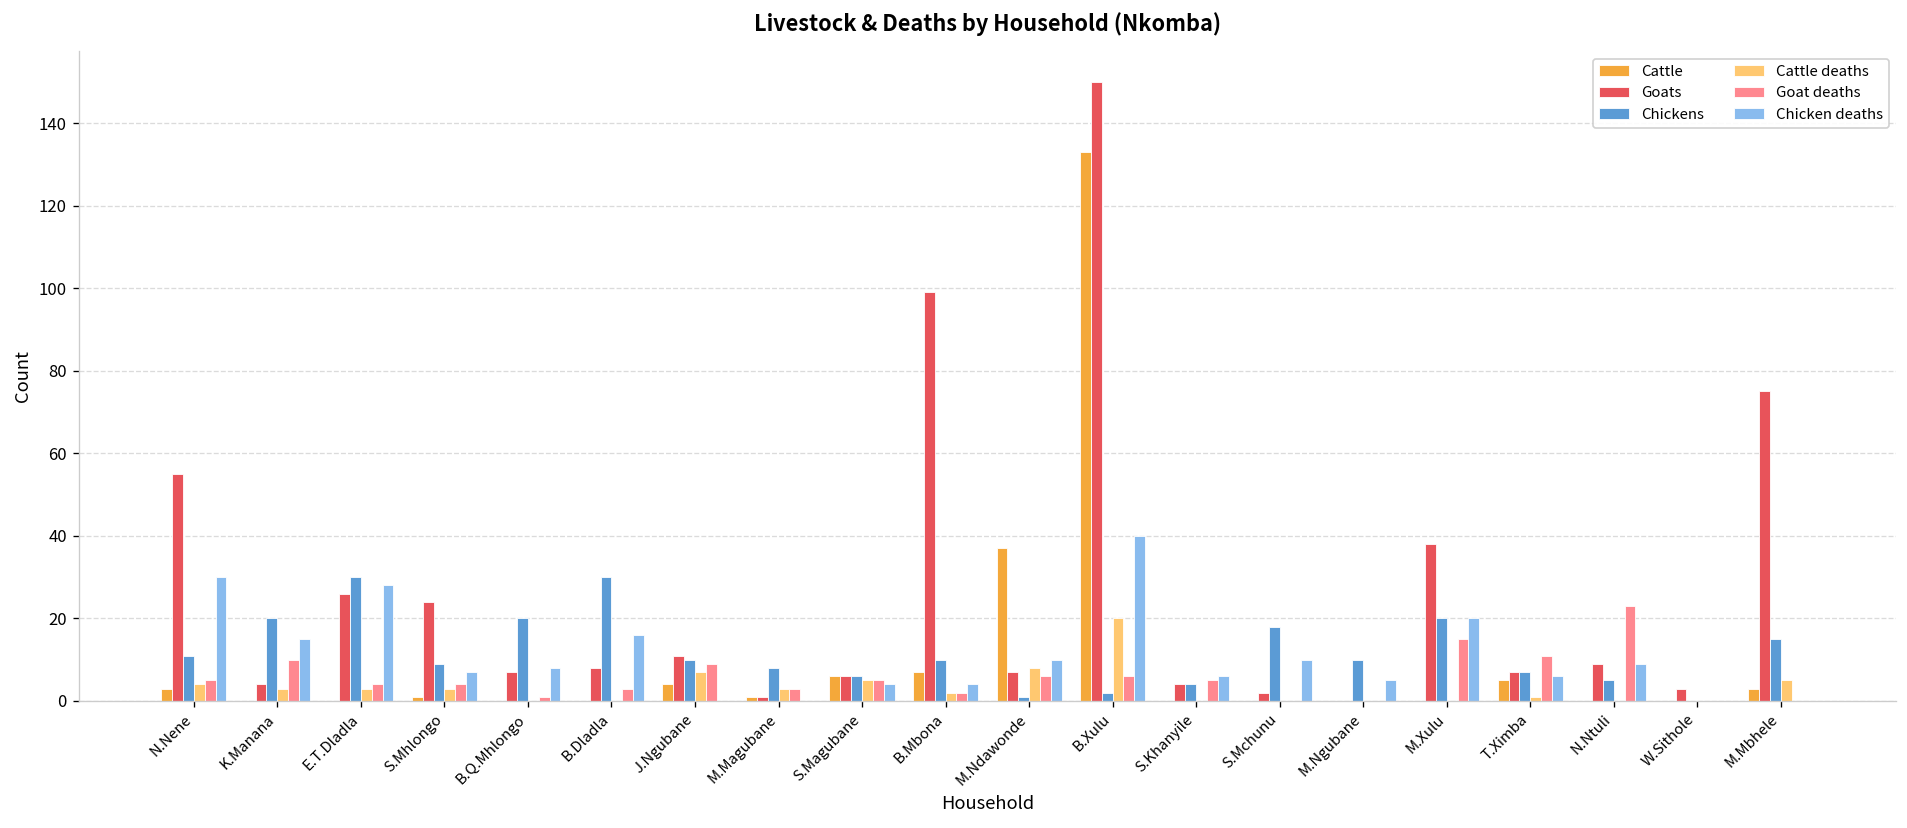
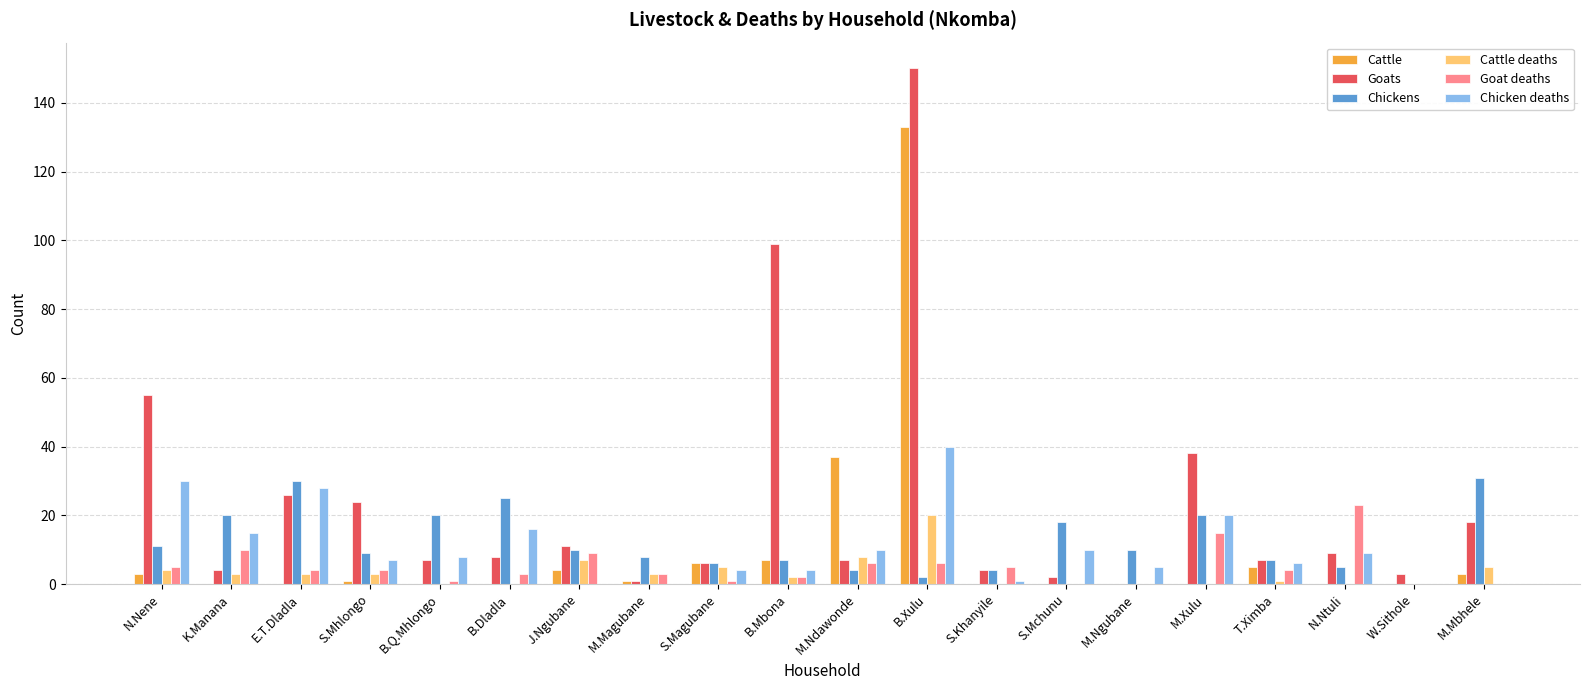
Chickens, B.Dladla: 30 -> 25
Goat deaths, S.Magubane: 5 -> 1
Chickens, B.Mbona: 10 -> 7
Chickens, M.Ndawonde: 1 -> 4
Chicken deaths, S.Khanyile: 6 -> 1
Goat deaths, T.Ximba: 11 -> 4
Goats, M.Mbhele: 75 -> 18
Chickens, M.Mbhele: 15 -> 31
